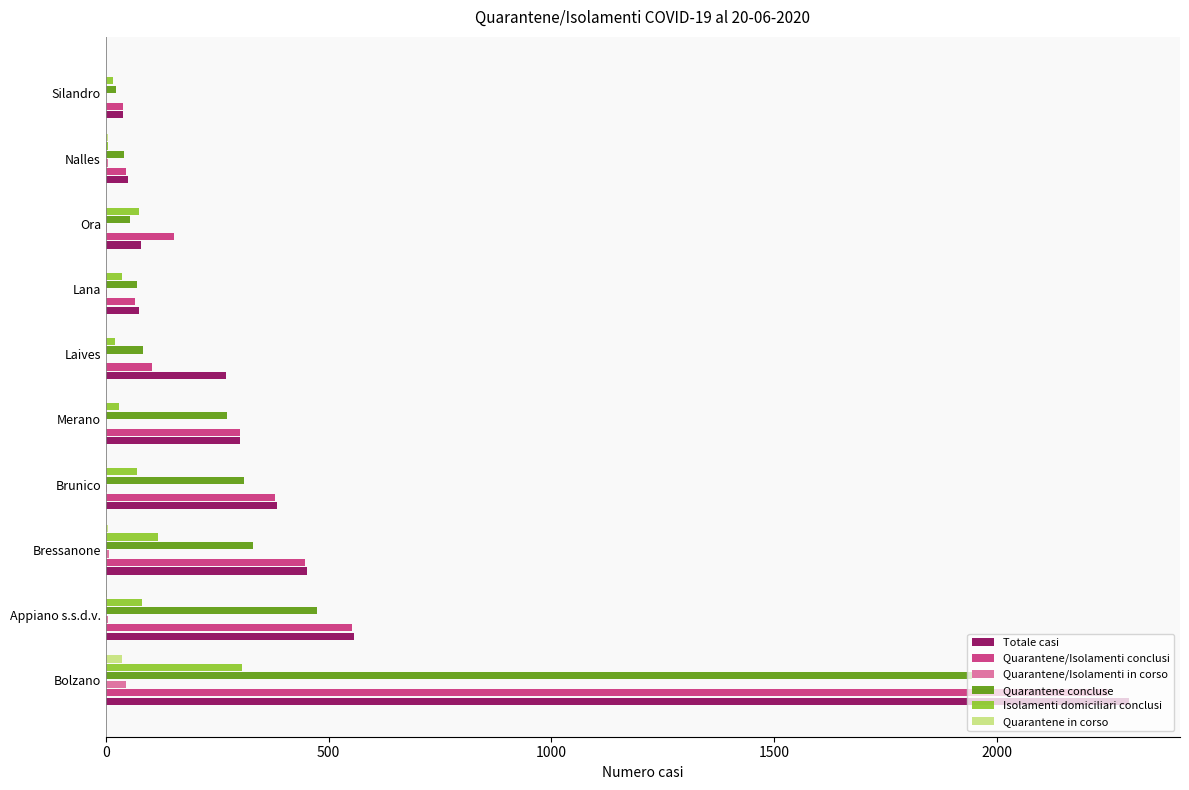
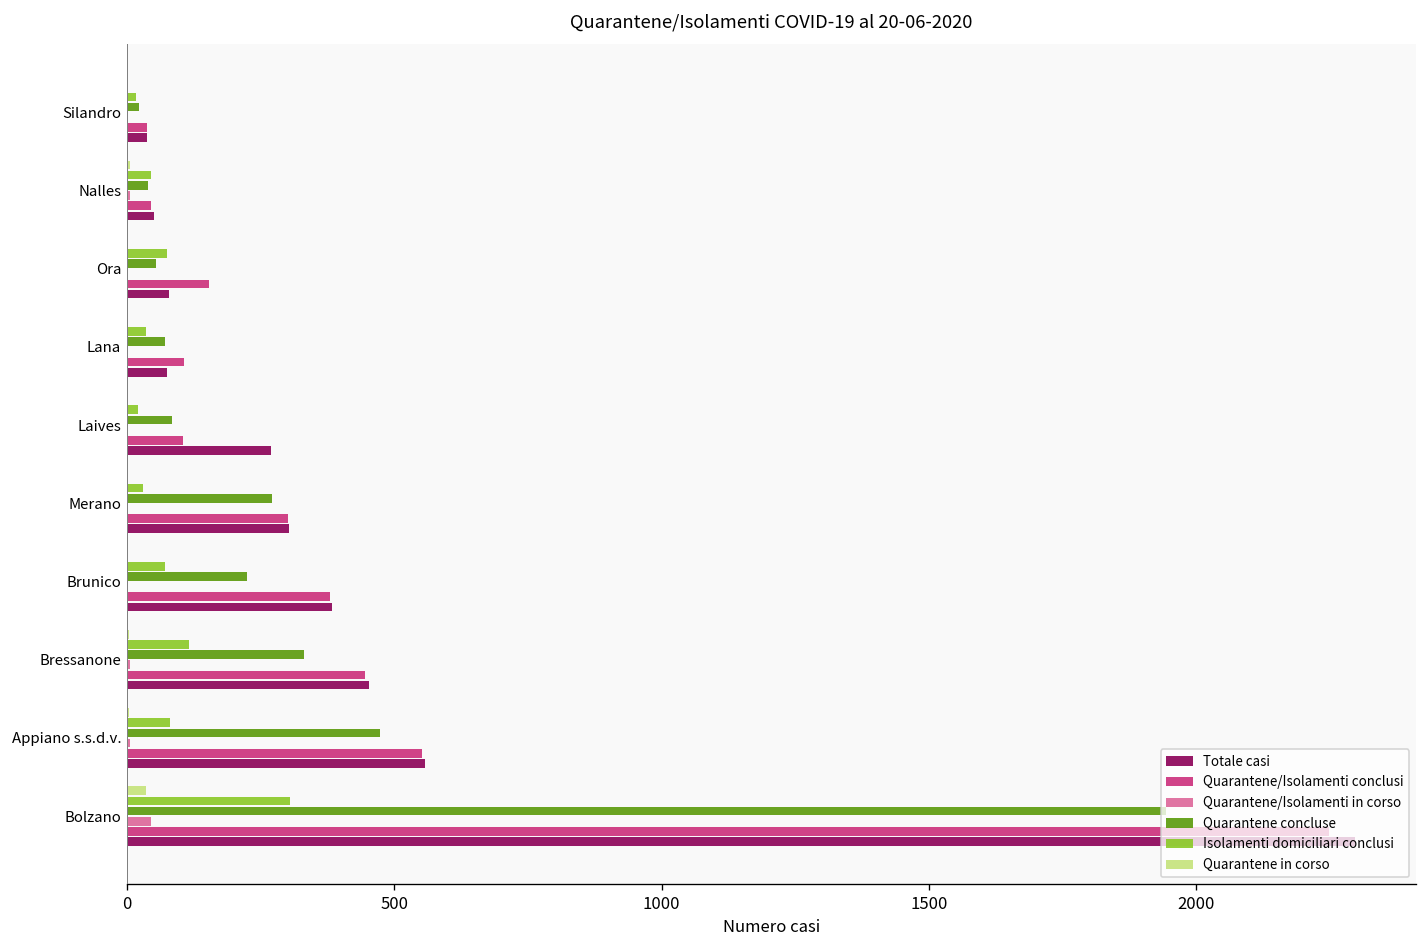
Isolamenti domiciliari conclusi, Nalles: 10 -> 40
Quarantene/Isolamenti conclusi, Lana: 70 -> 110
Quarantene concluse, Brunico: 310 -> 230
